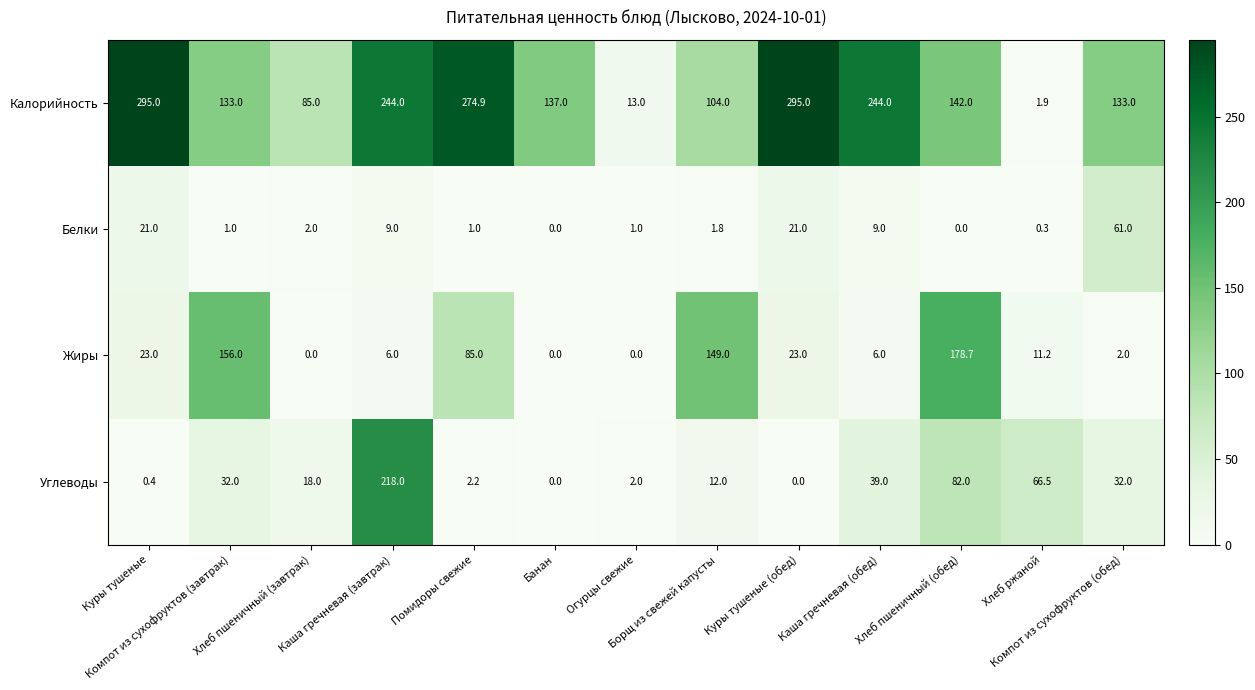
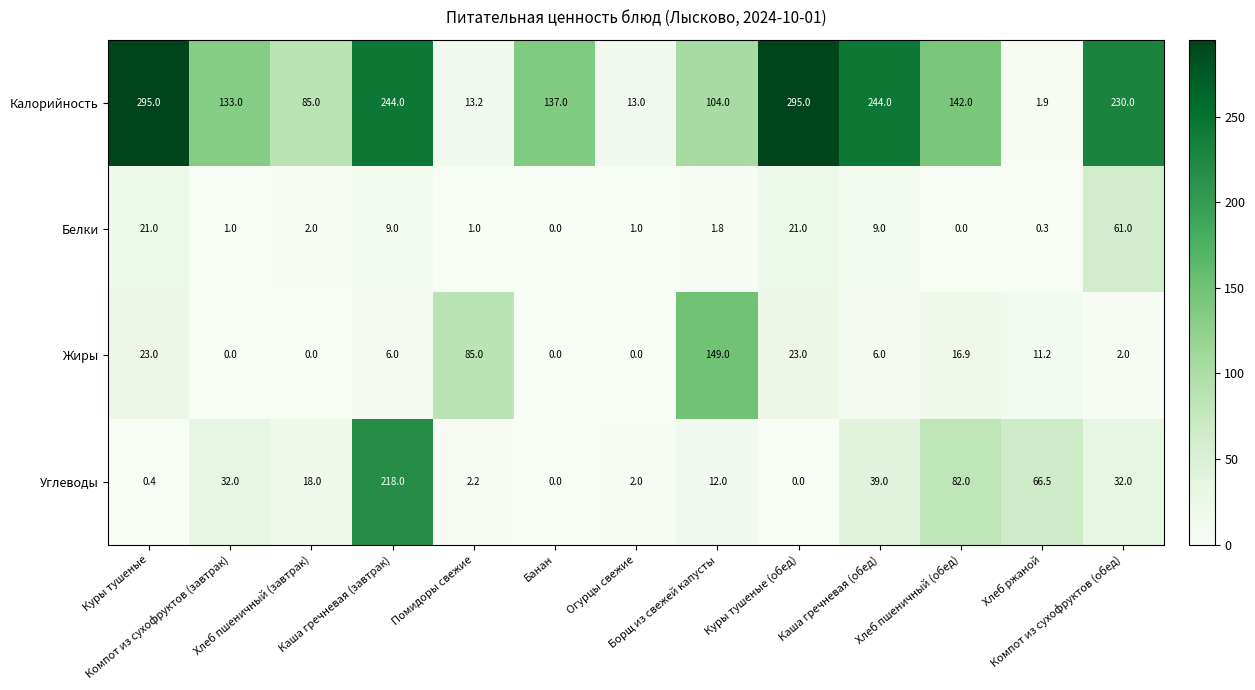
Калорийность, Помидоры свежие: 274.9 -> 13.2
Калорийность, Компот из сухофруктов (обед): 133.0 -> 230.0
Жиры, Компот из сухофруктов (завтрак): 156.0 -> 0.0
Жиры, Хлеб пшеничный (обед): 178.7 -> 16.9
